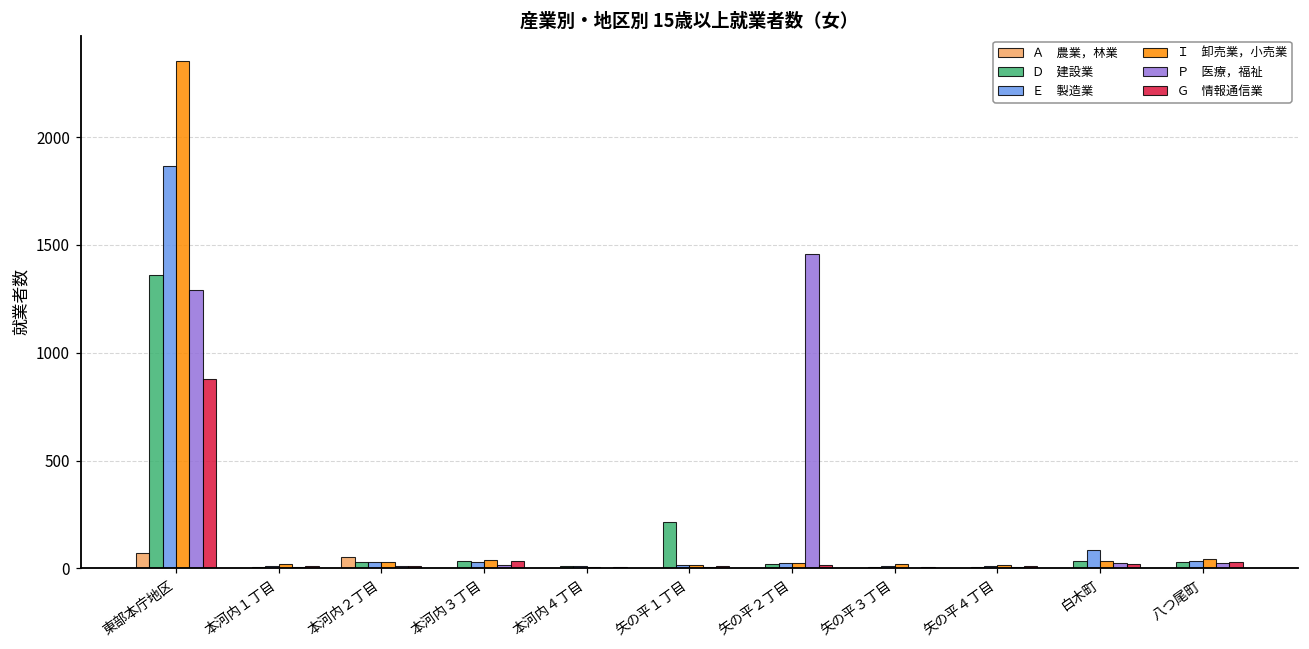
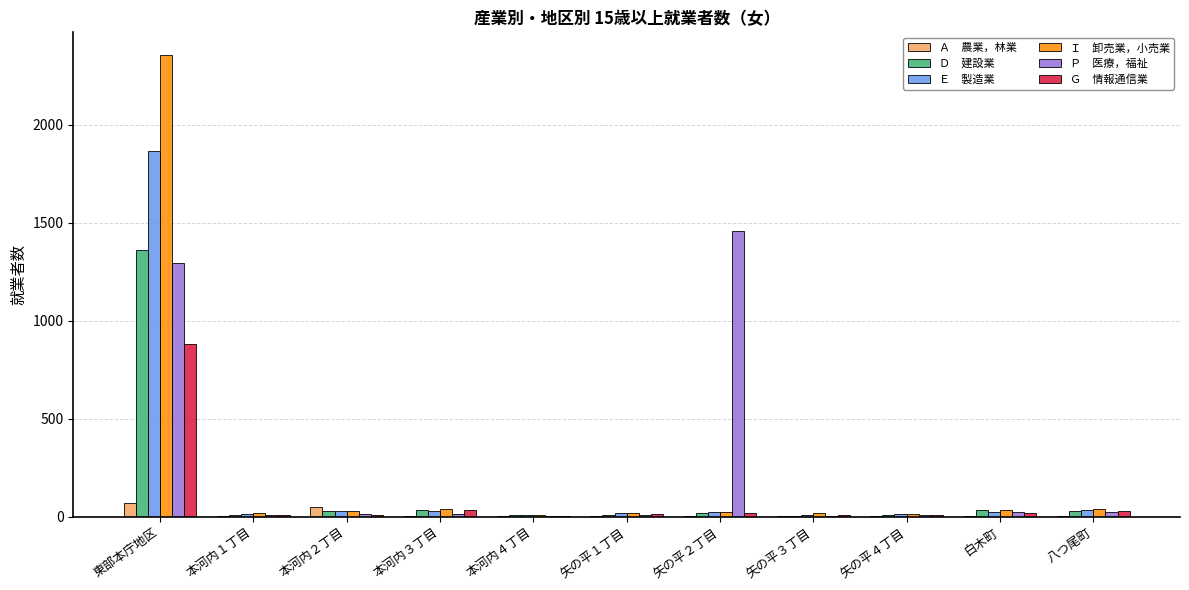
Ｄ 建設業, 矢の平１丁目: 210 -> 10
Ｅ 製造業, 白木町: 90 -> 20
